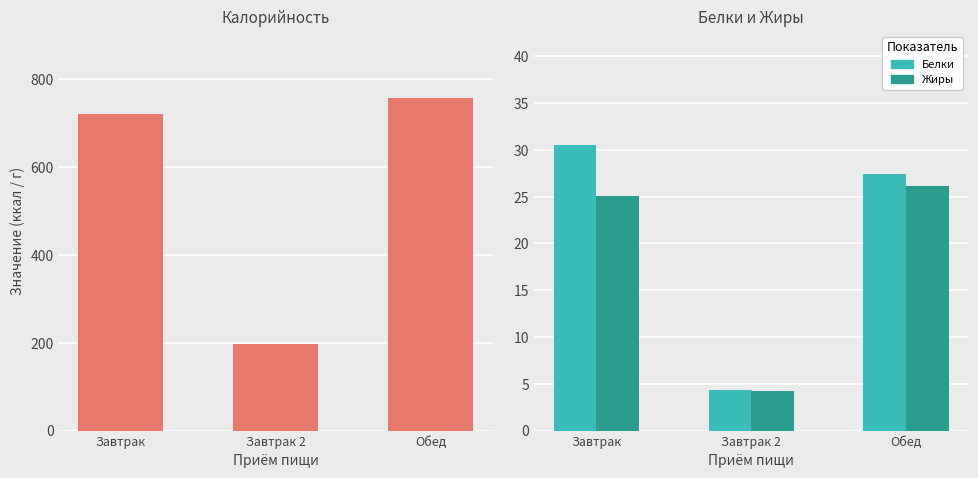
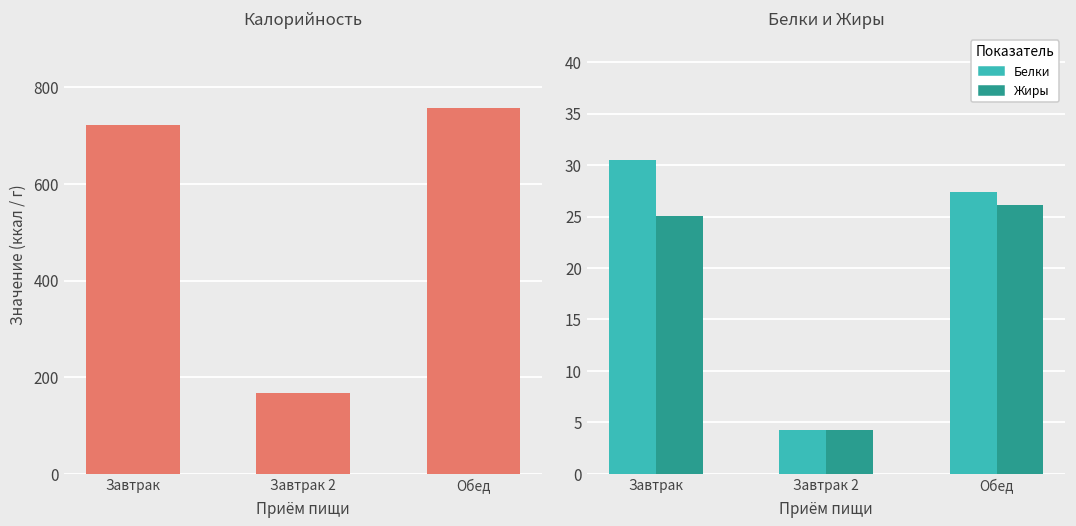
Калорийность, Завтрак 2: 200 -> 170
